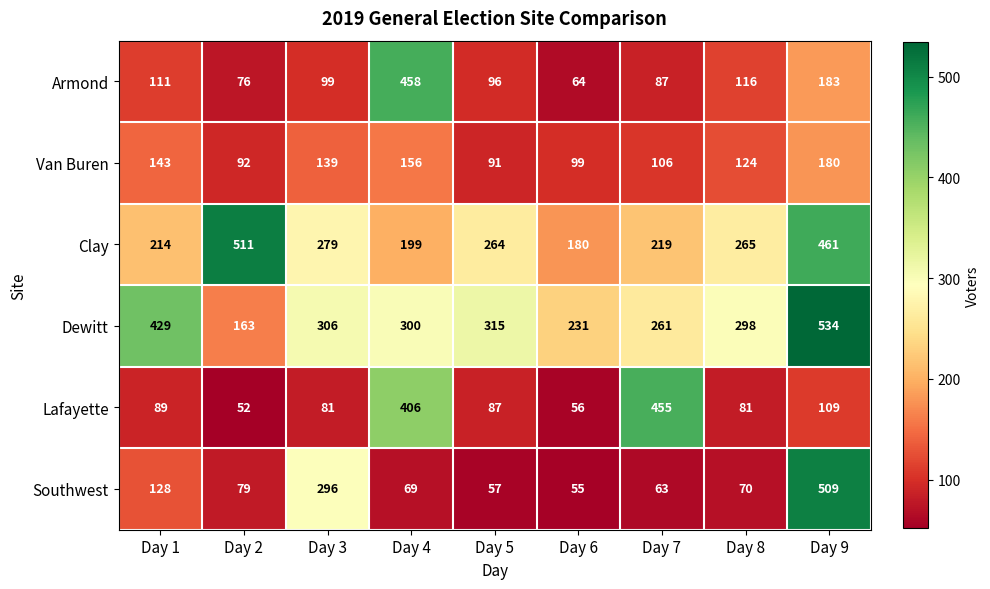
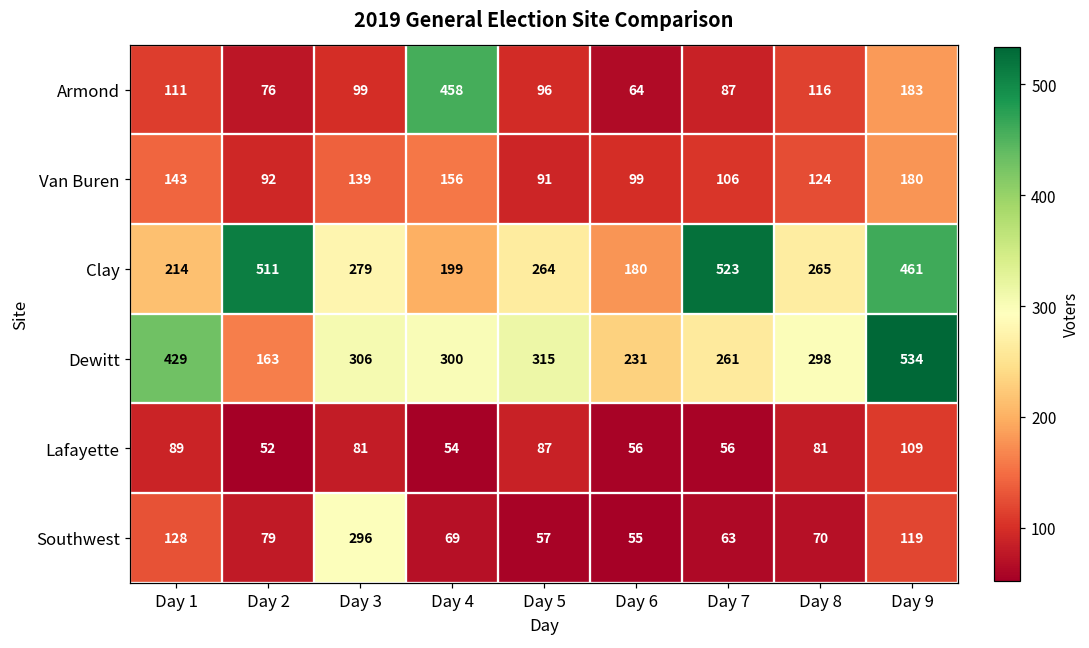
Clay, Day 7: 219 -> 523
Lafayette, Day 4: 406 -> 54
Lafayette, Day 7: 455 -> 56
Southwest, Day 9: 509 -> 119
